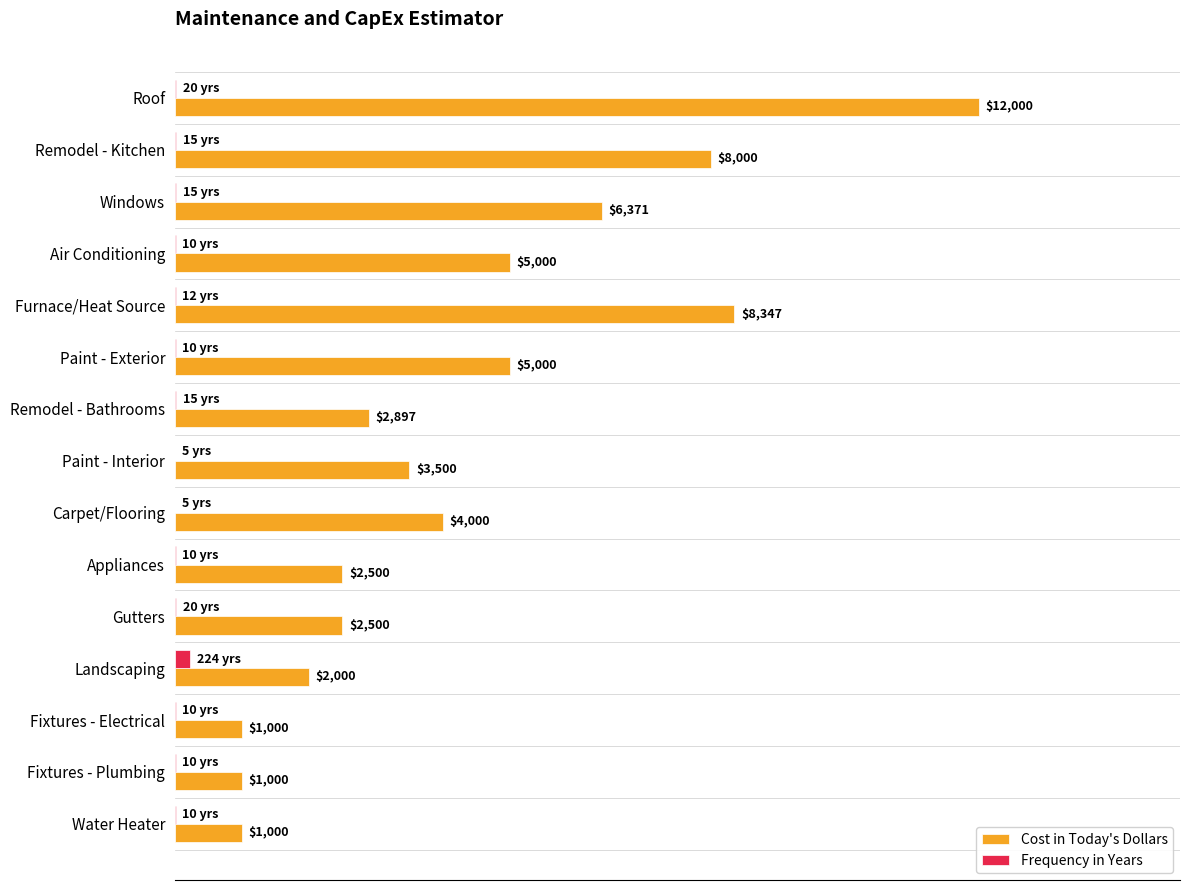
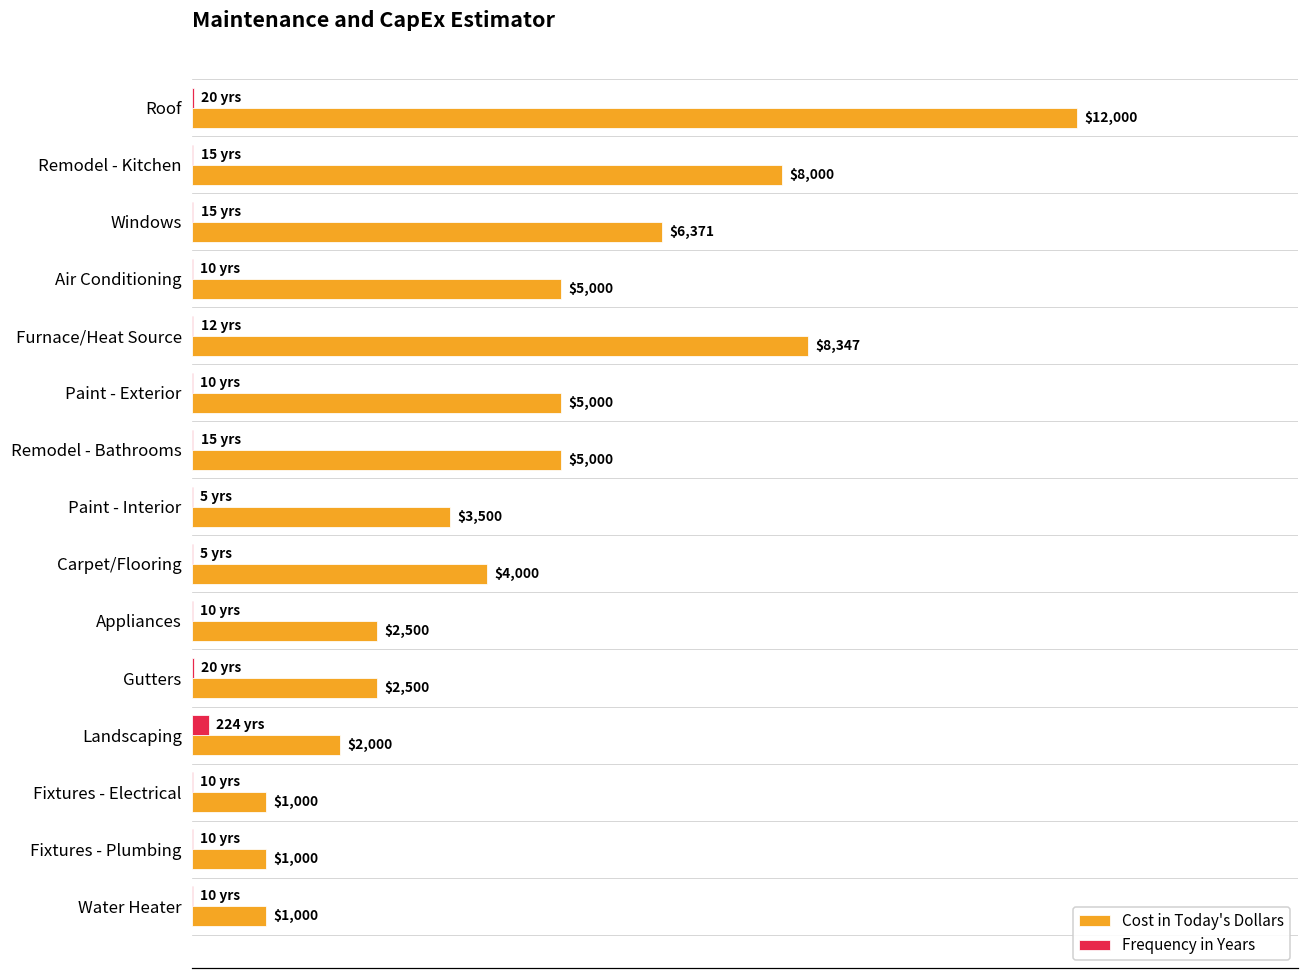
Cost in Today's Dollars, Remodel - Bathrooms: $2,897 -> $5,000
